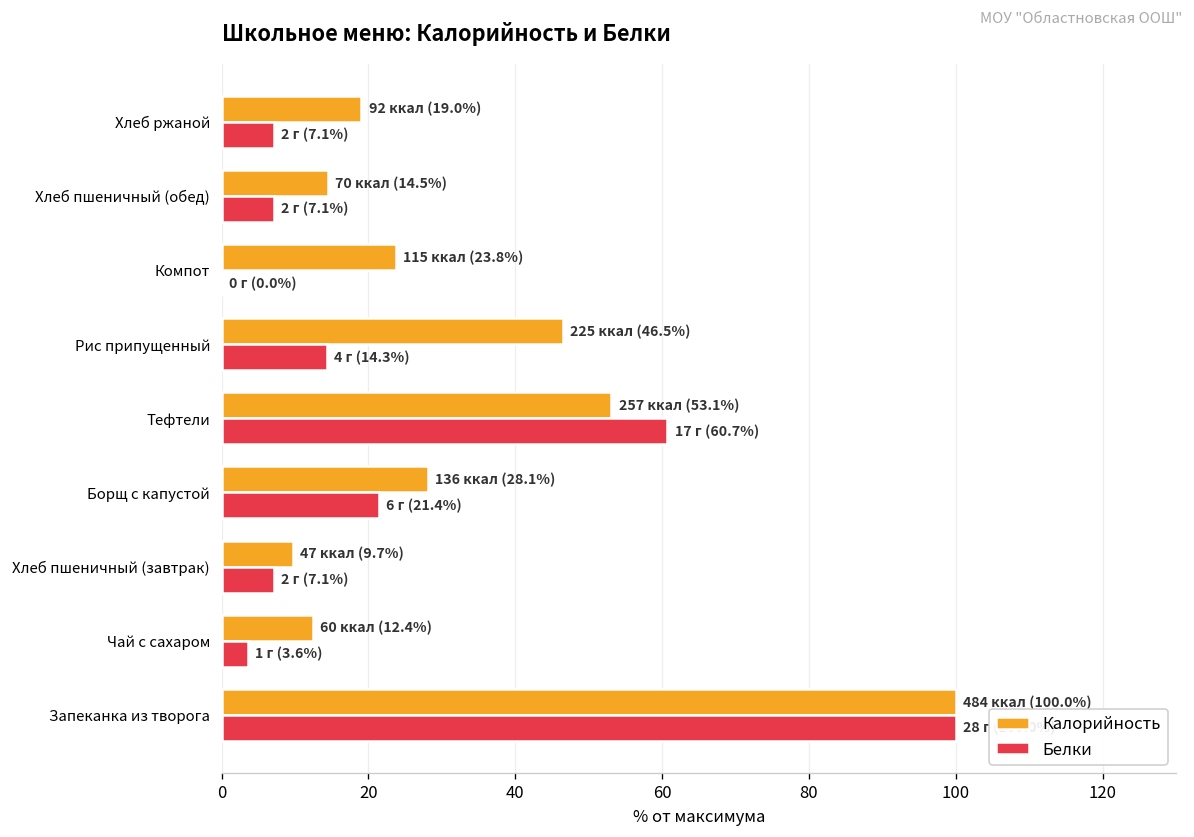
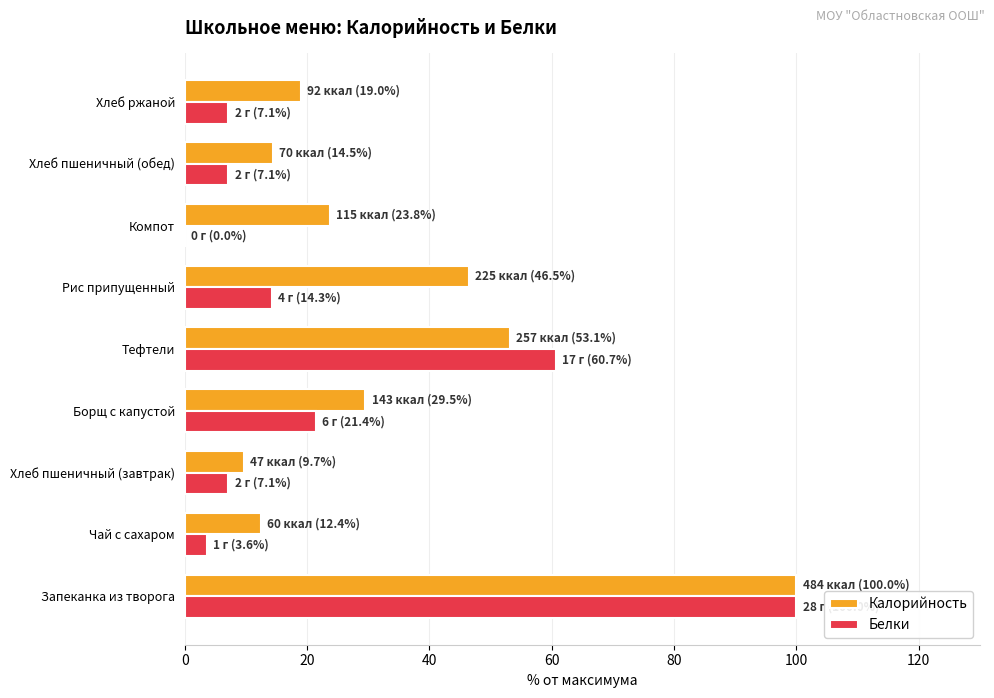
Калорийность, Борщ с капустой: 136 ккал (28.1%) -> 143 ккал (29.5%)
